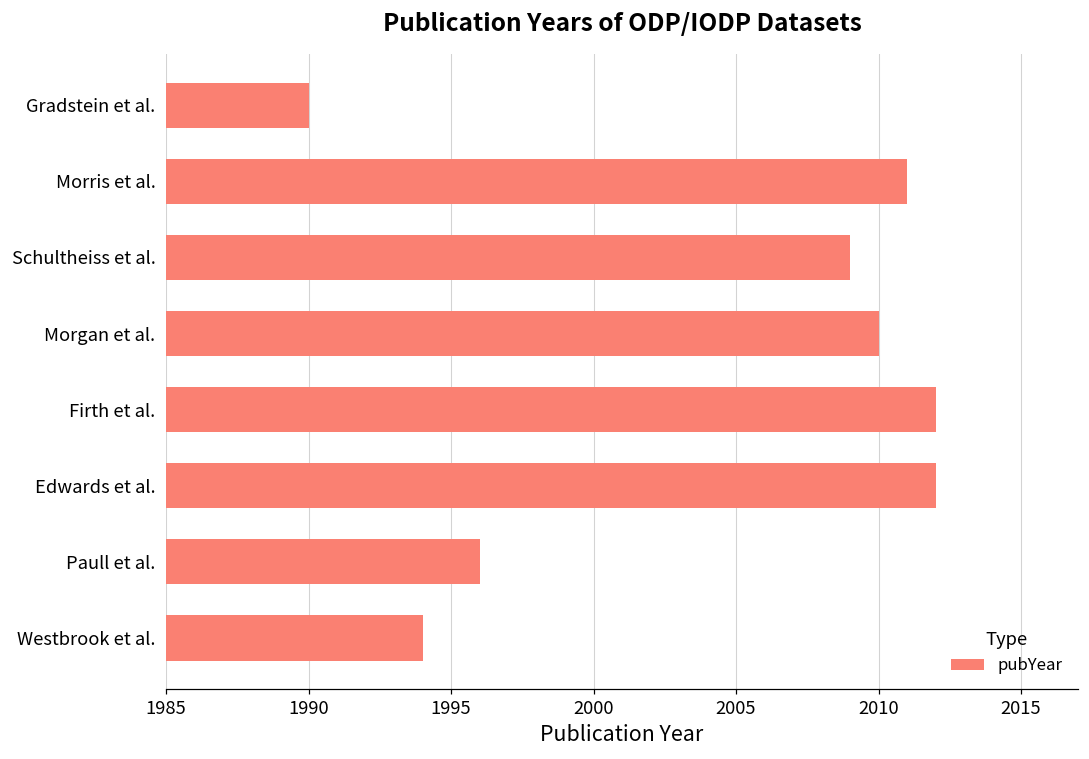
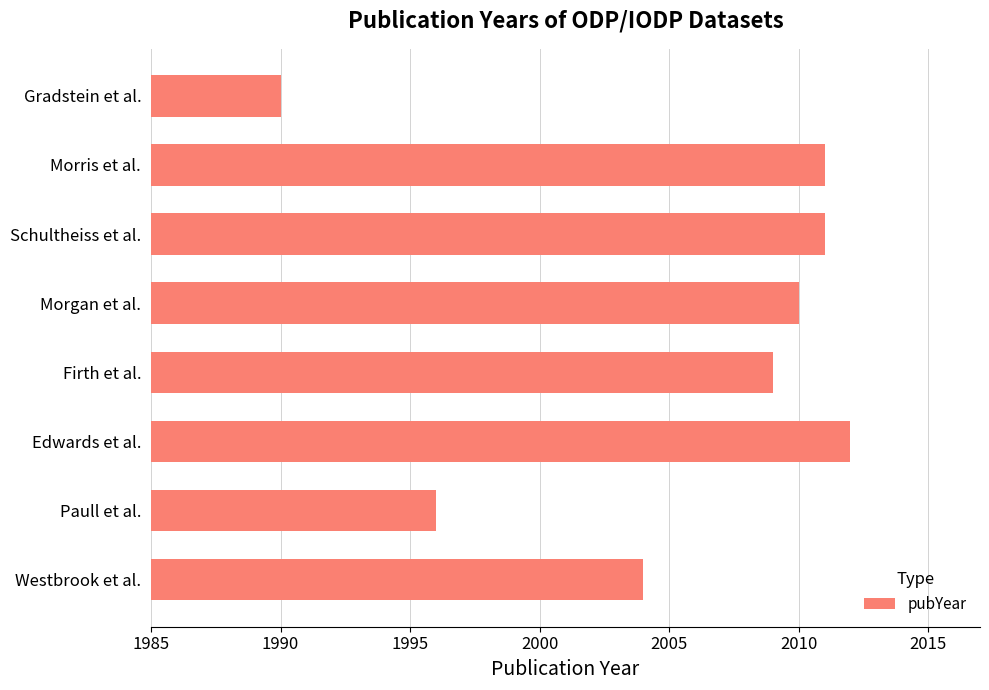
Schultheiss et al.: 2009 -> 2011
Firth et al.: 2012 -> 2009
Westbrook et al.: 1994 -> 2004
